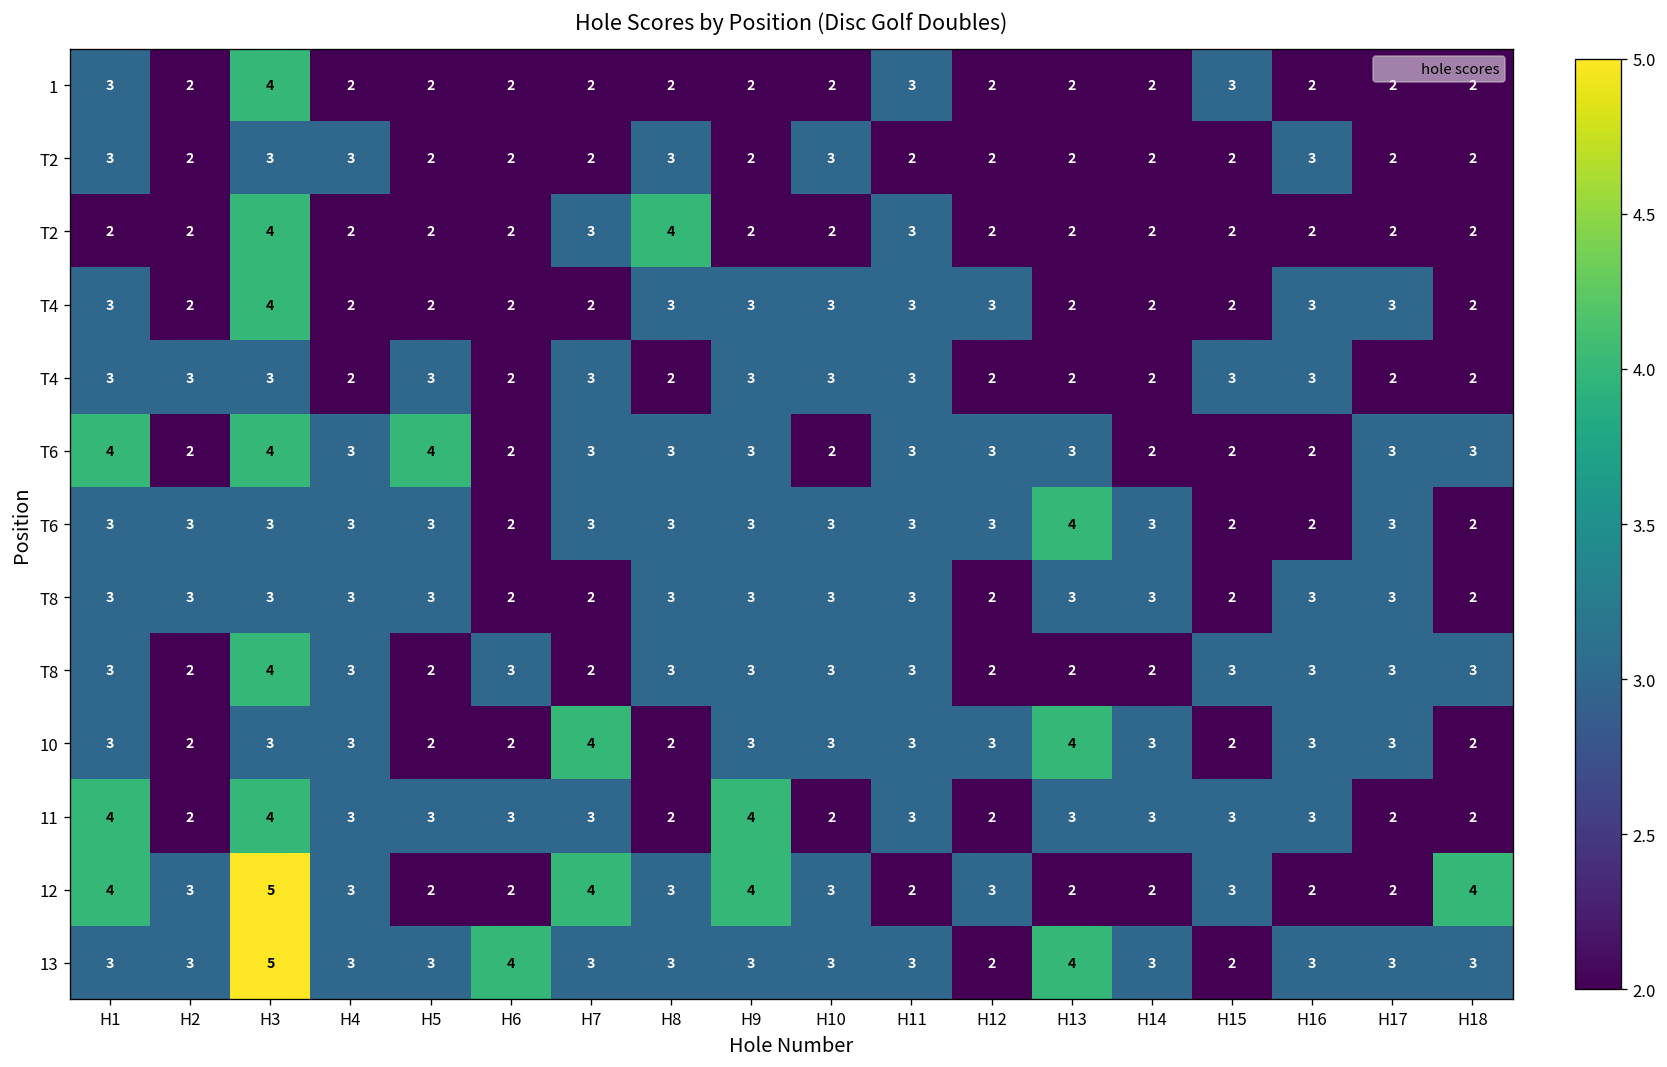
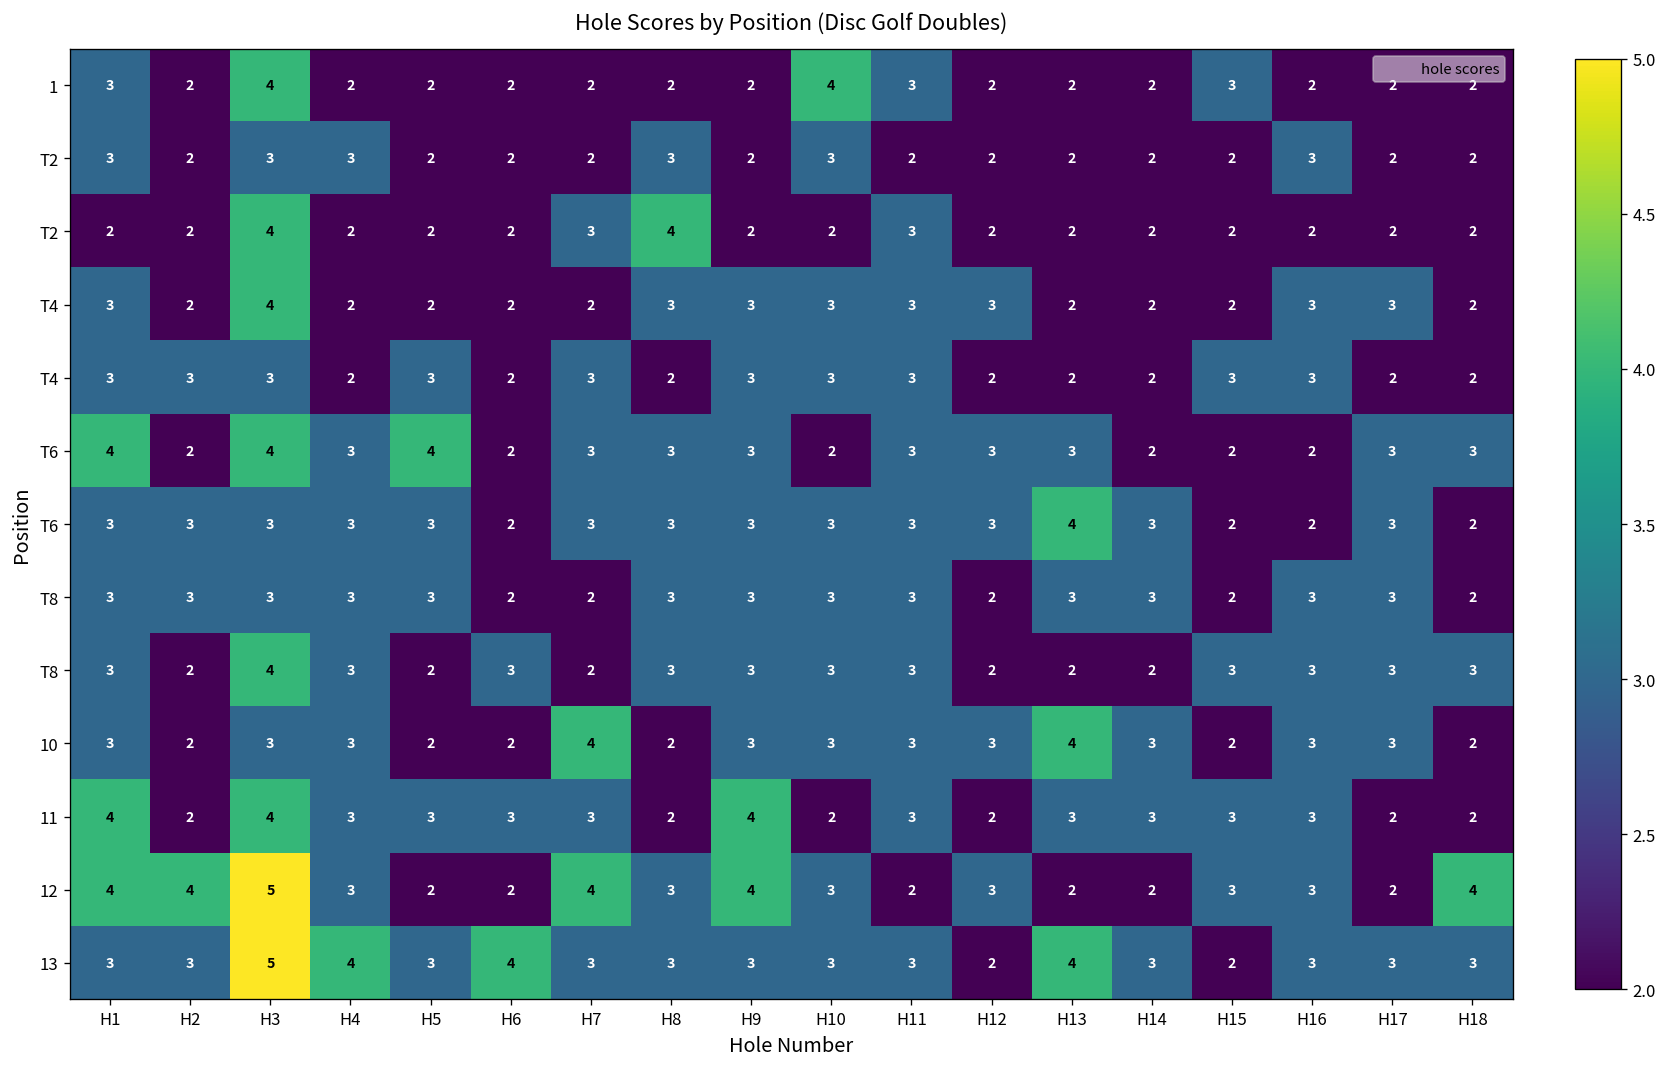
1, H10: 2 -> 4
12, H2: 3 -> 4
12, H16: 2 -> 3
13, H4: 3 -> 4
